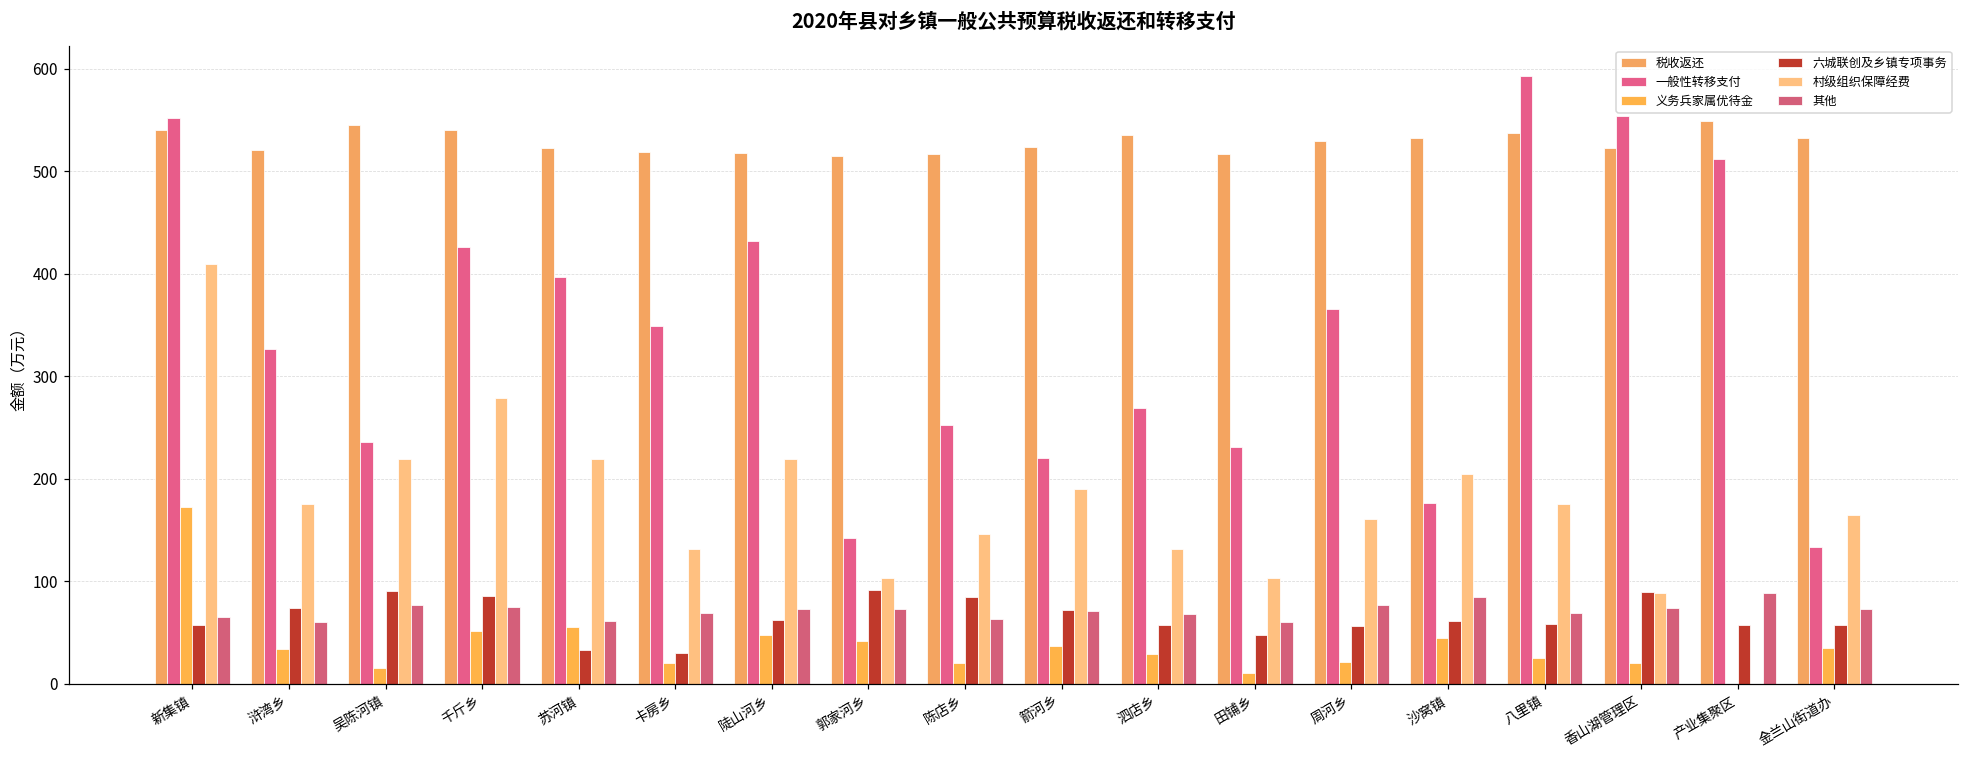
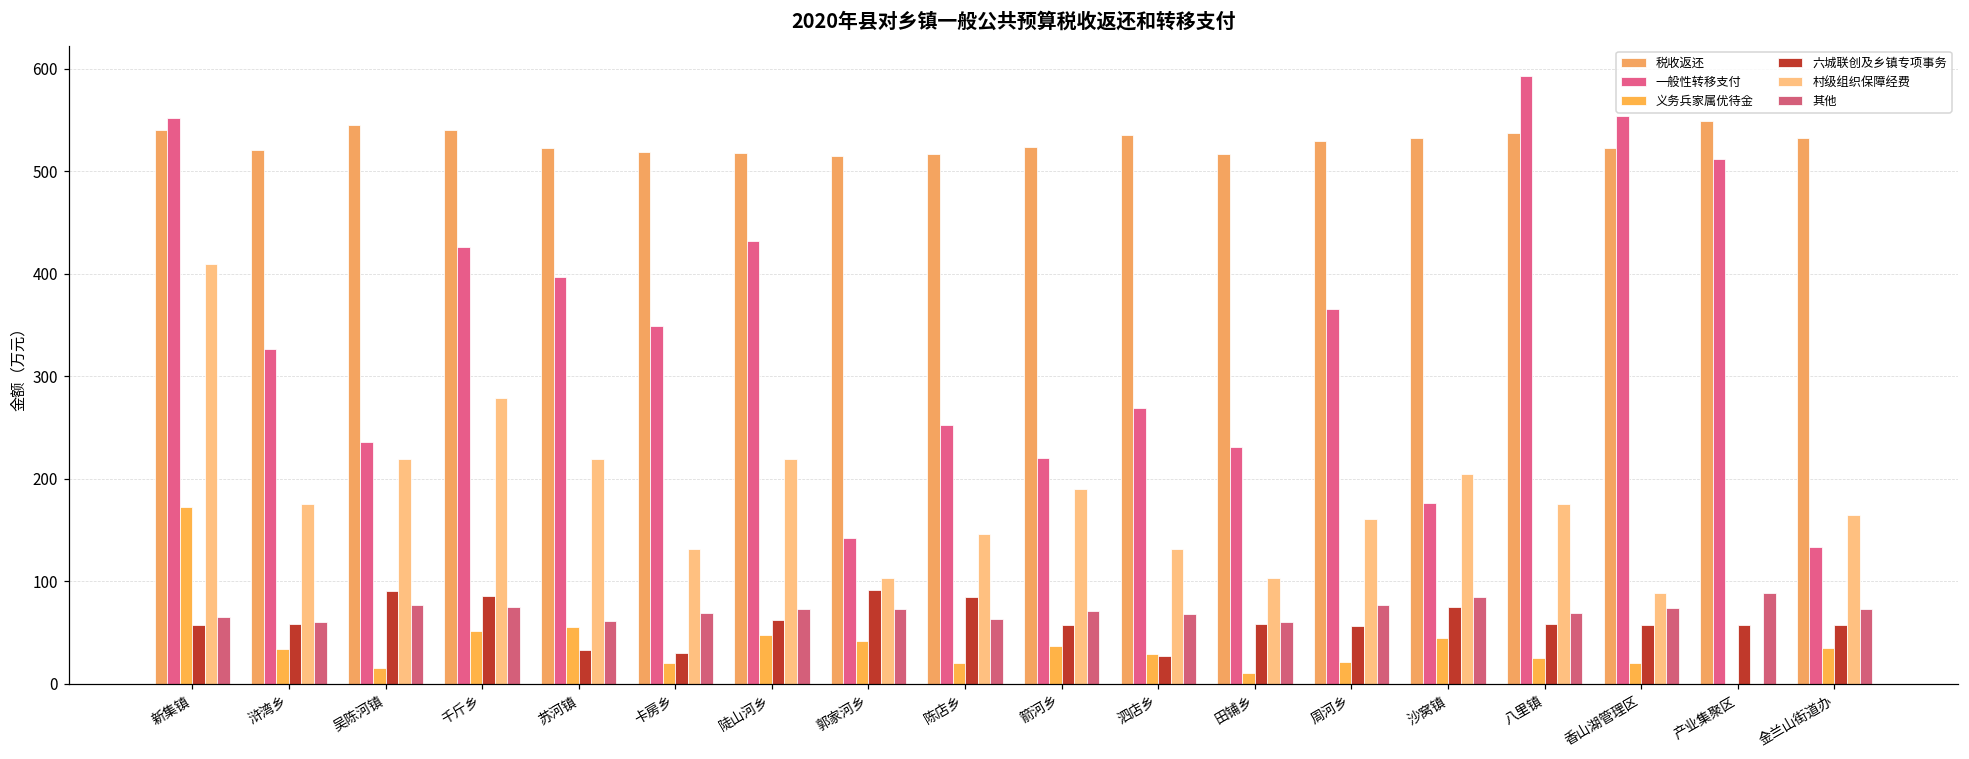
六城联创及乡镇专项事务, 浒湾乡: 70 -> 60
六城联创及乡镇专项事务, 箭河乡: 70 -> 60
六城联创及乡镇专项事务, 泗店乡: 60 -> 30
六城联创及乡镇专项事务, 田铺乡: 50 -> 60
六城联创及乡镇专项事务, 沙窝镇: 60 -> 80
六城联创及乡镇专项事务, 香山湖管理区: 90 -> 60
